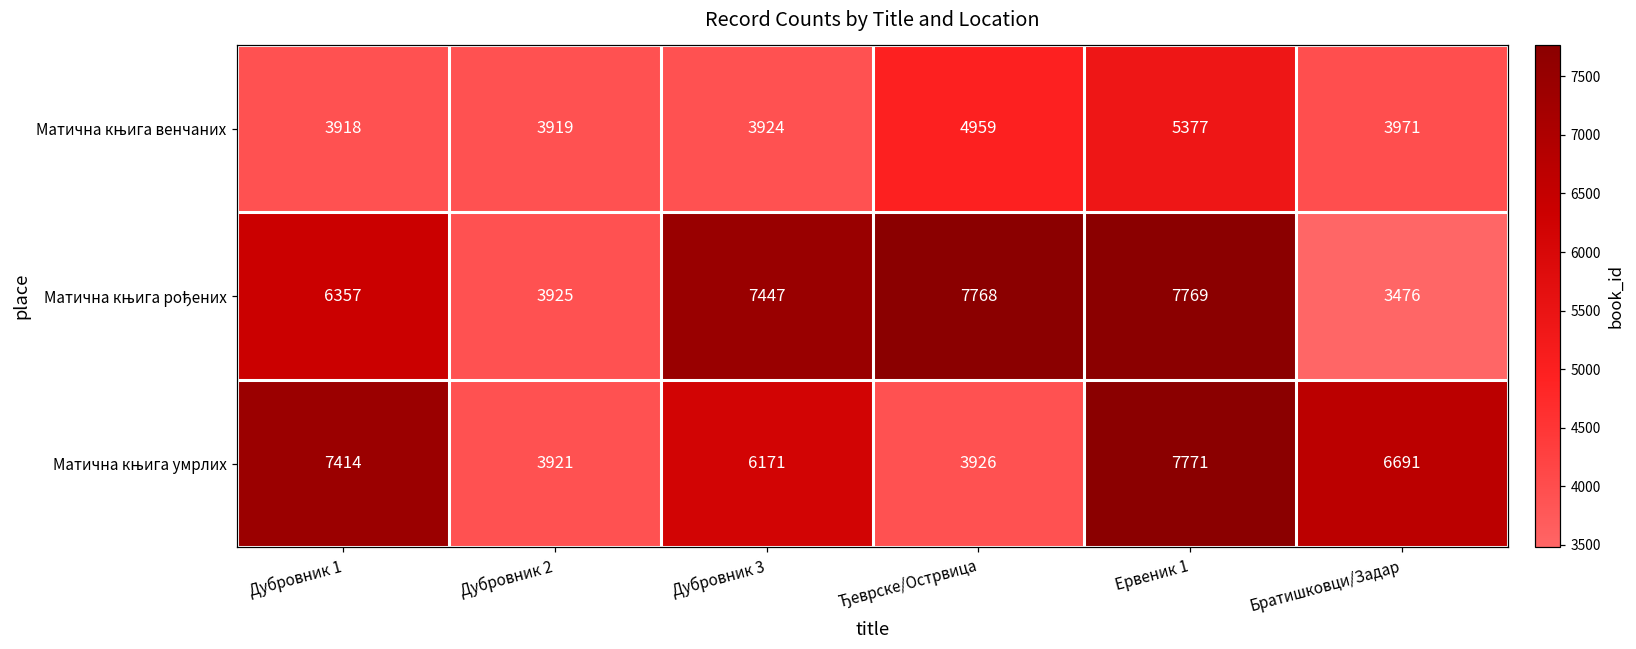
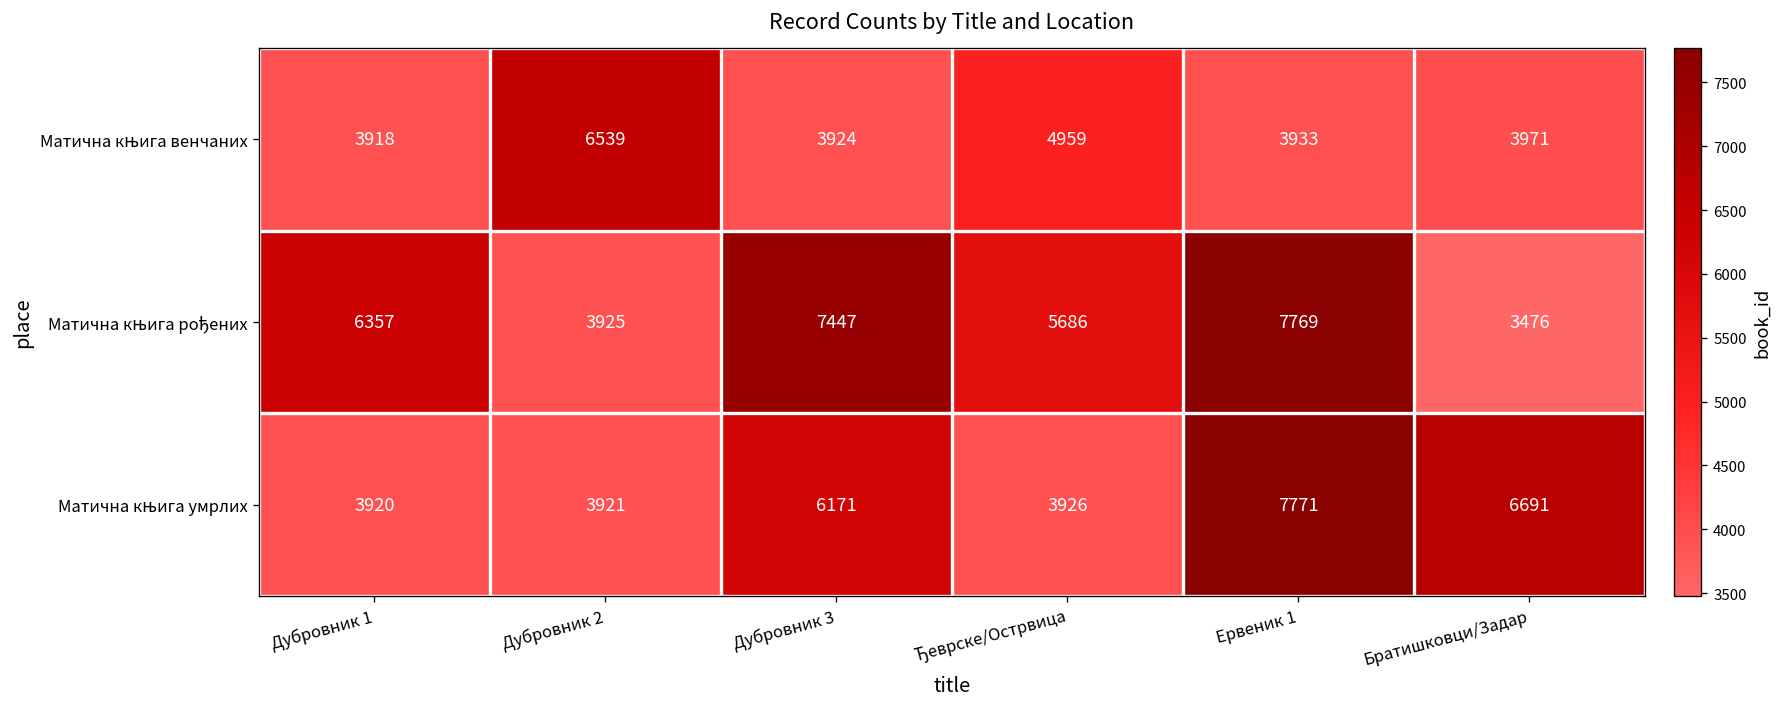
Матична књига венчаних, Дубровник 2: 3919 -> 6539
Матична књига венчаних, Ервеник 1: 5377 -> 3933
Матична књига рођених, Ђеврске/Острвица: 7768 -> 5686
Матична књига умрлих, Дубровник 1: 7414 -> 3920
